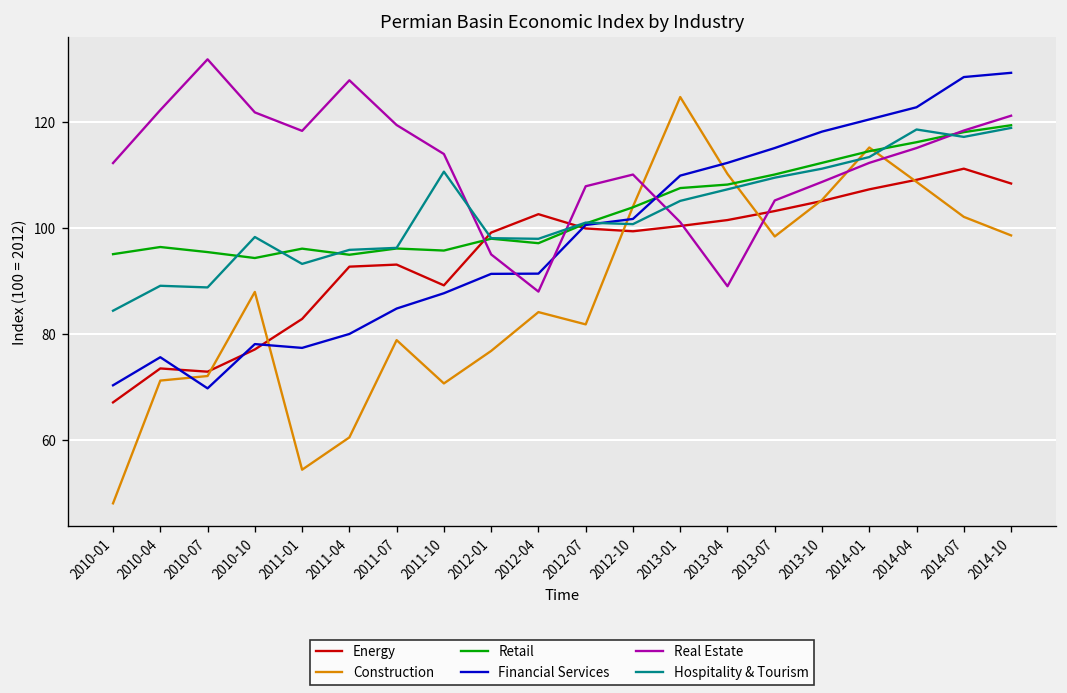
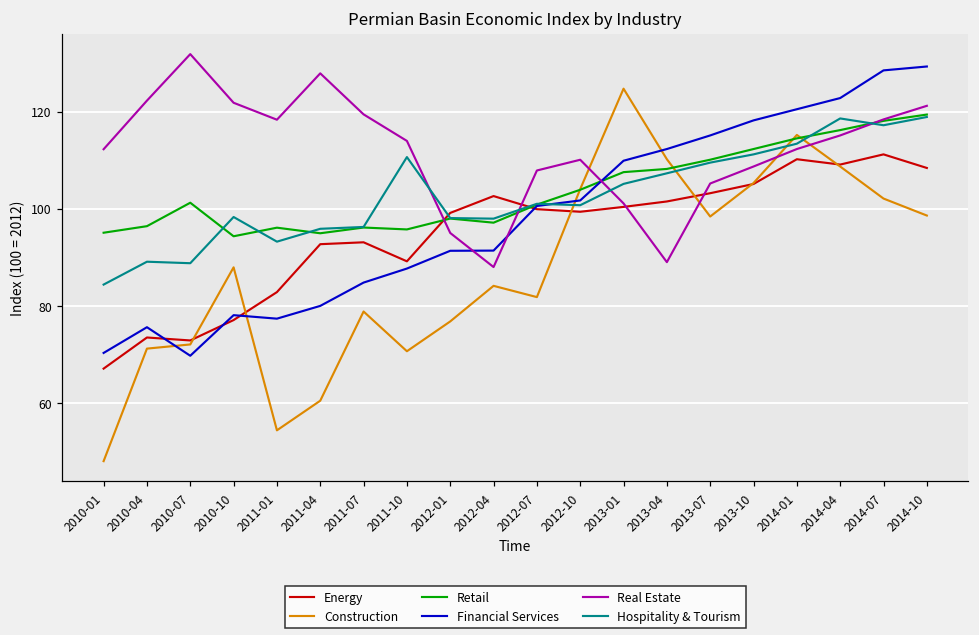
Retail, 2010-07: 95 -> 101
Energy, 2014-01: 107 -> 110
